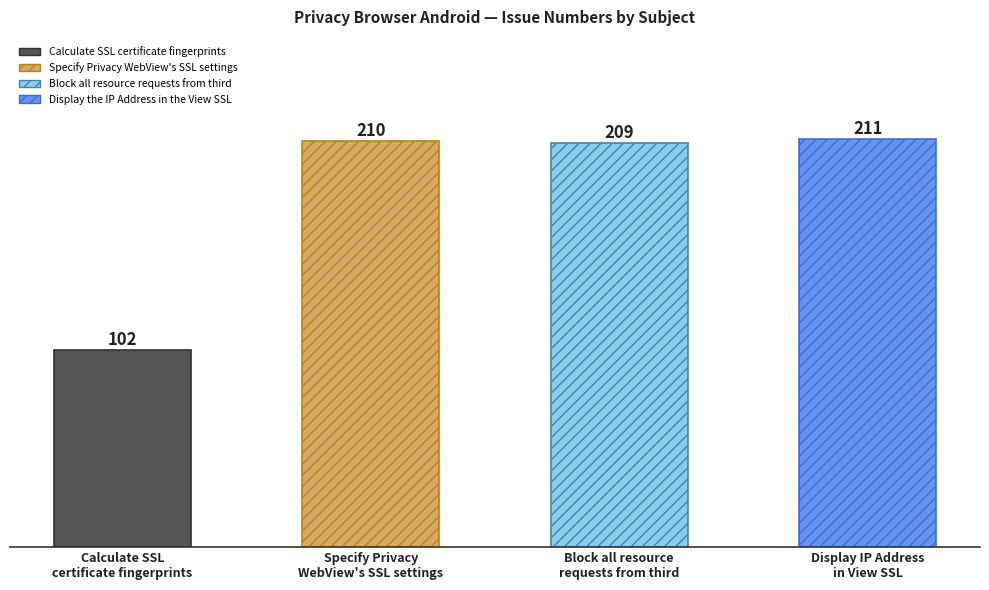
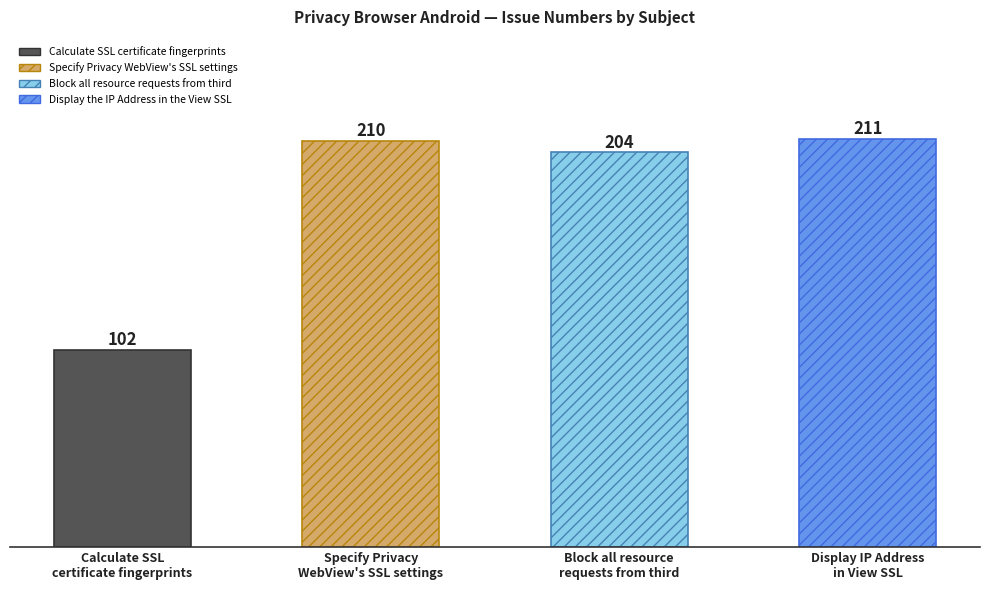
Block all resource requests from third: 209 -> 204
